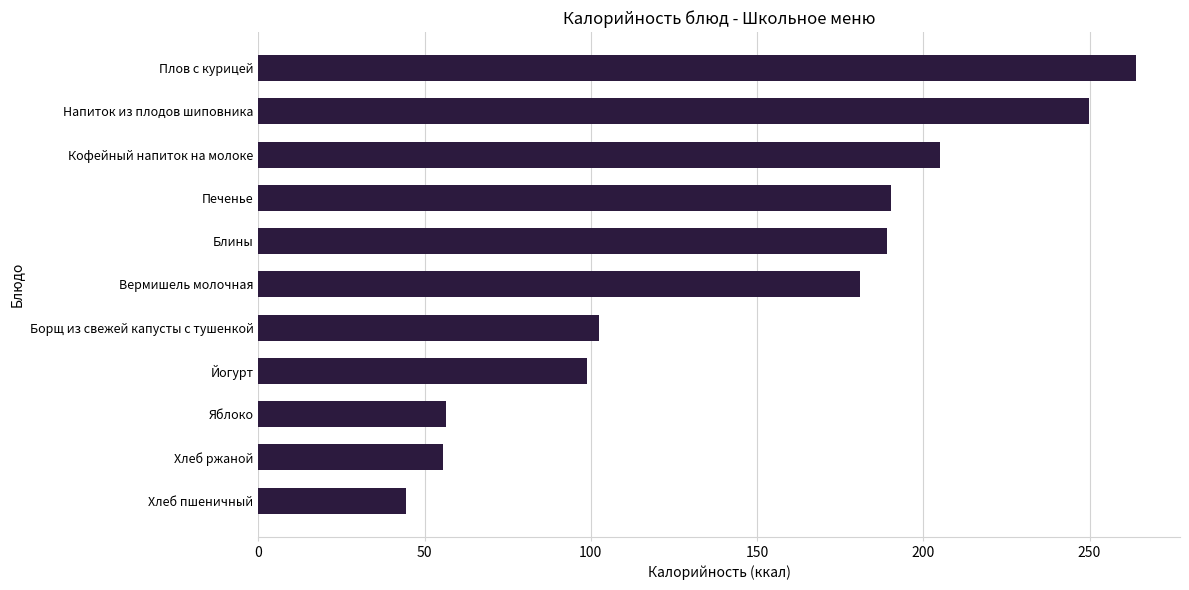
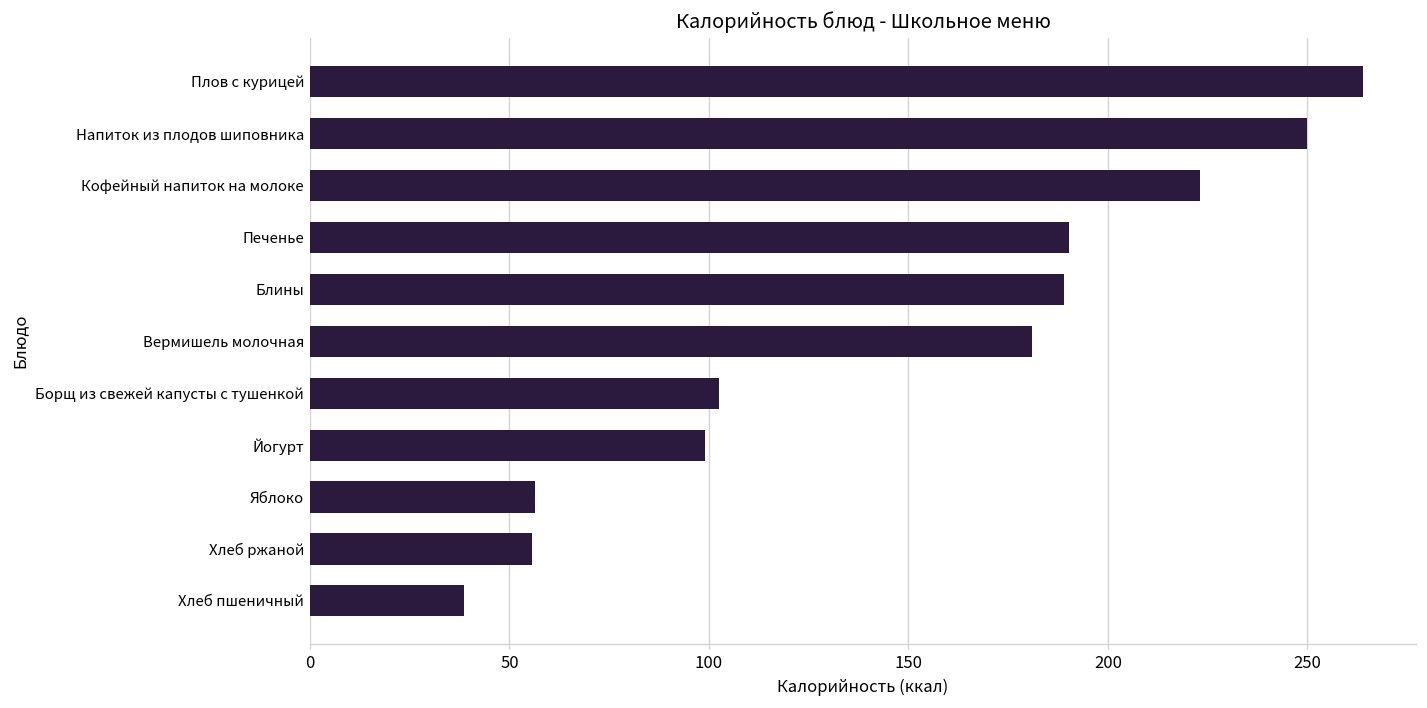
Кофейный напиток на молоке: 205 -> 223
Хлеб пшеничный: 45 -> 39
